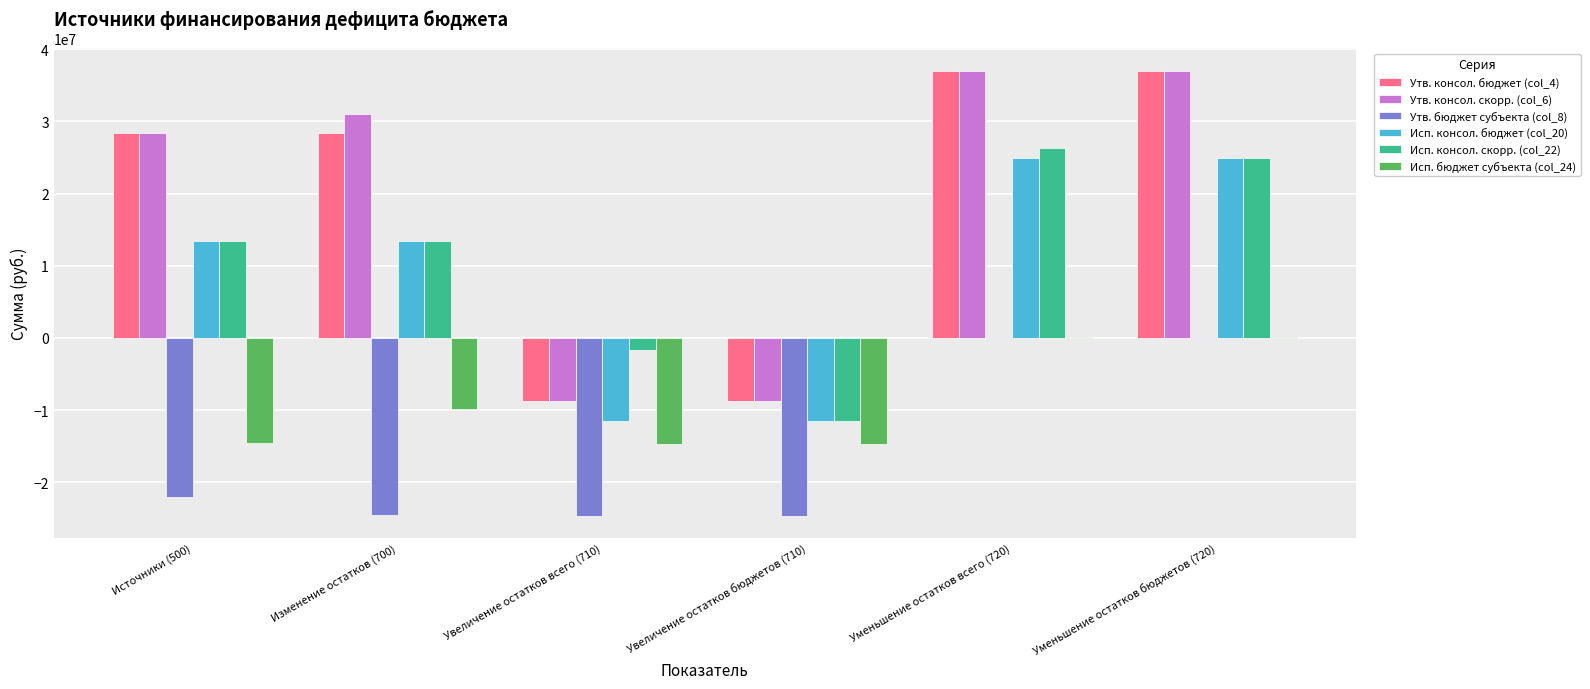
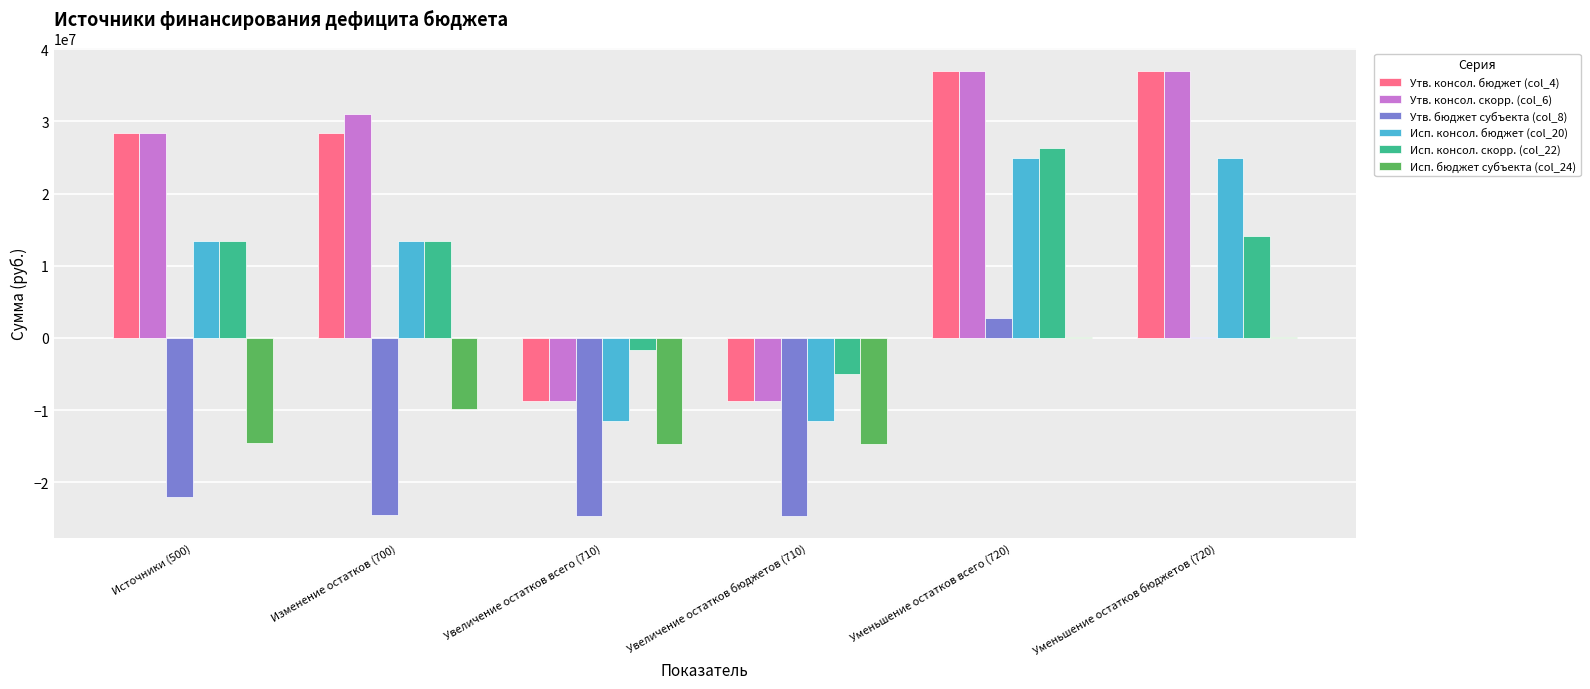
Исп. консол. скорр. (col_22), Увеличение остатков бюджетов (710): -11000000 -> -5000000
Утв. бюджет субъекта (col_8), Уменьшение остатков всего (720): 0 -> 3000000
Исп. консол. скорр. (col_22), Уменьшение остатков бюджетов (720): 25000000 -> 14000000
